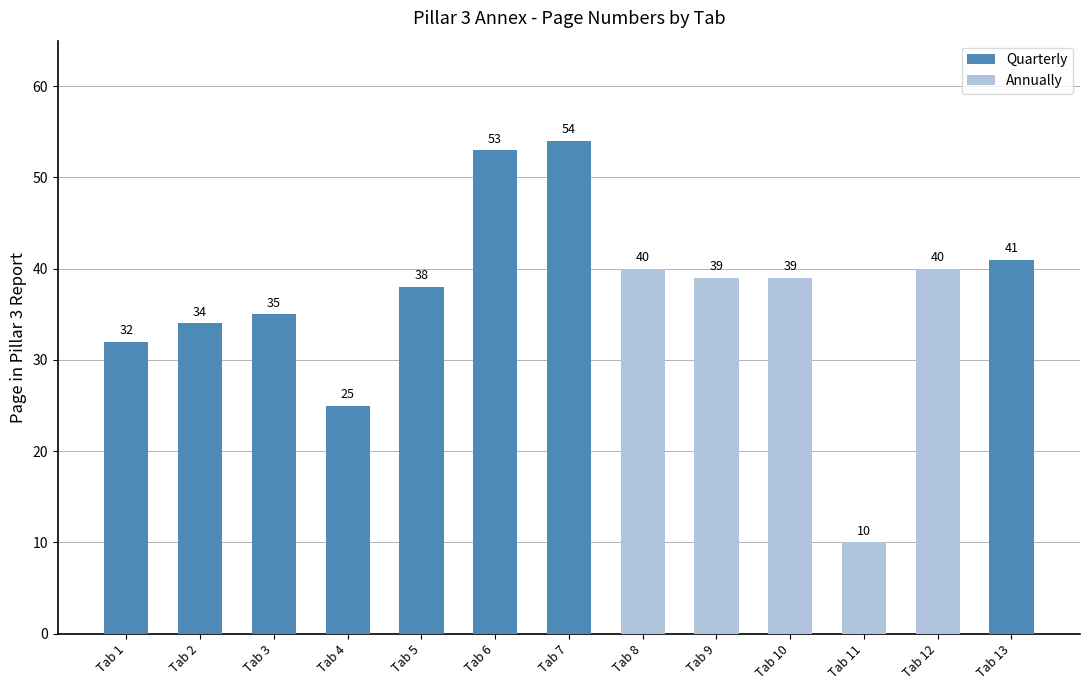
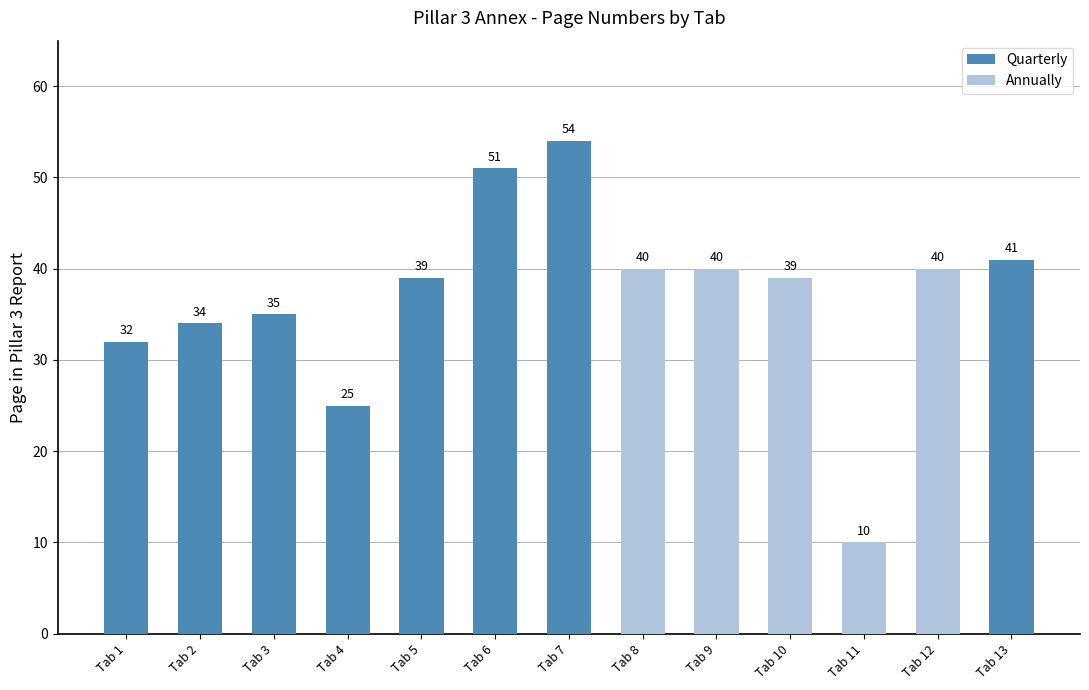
Quarterly, Tab 5: 38 -> 39
Quarterly, Tab 6: 53 -> 51
Annually, Tab 9: 39 -> 40
